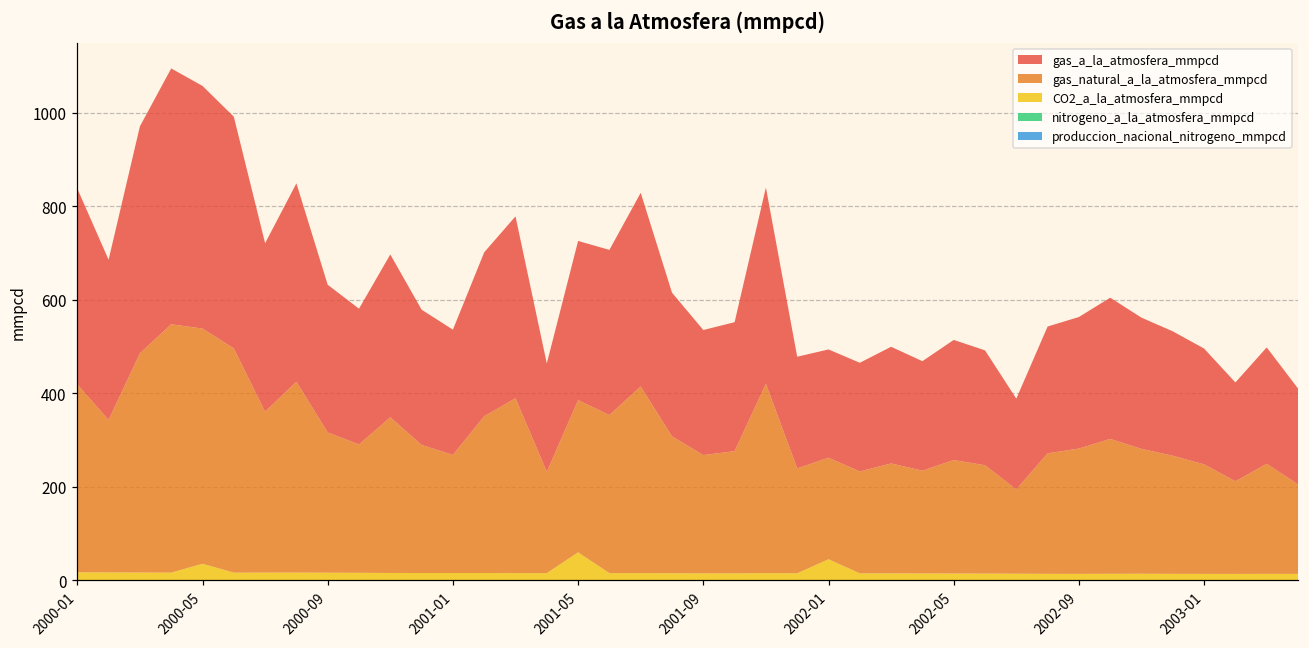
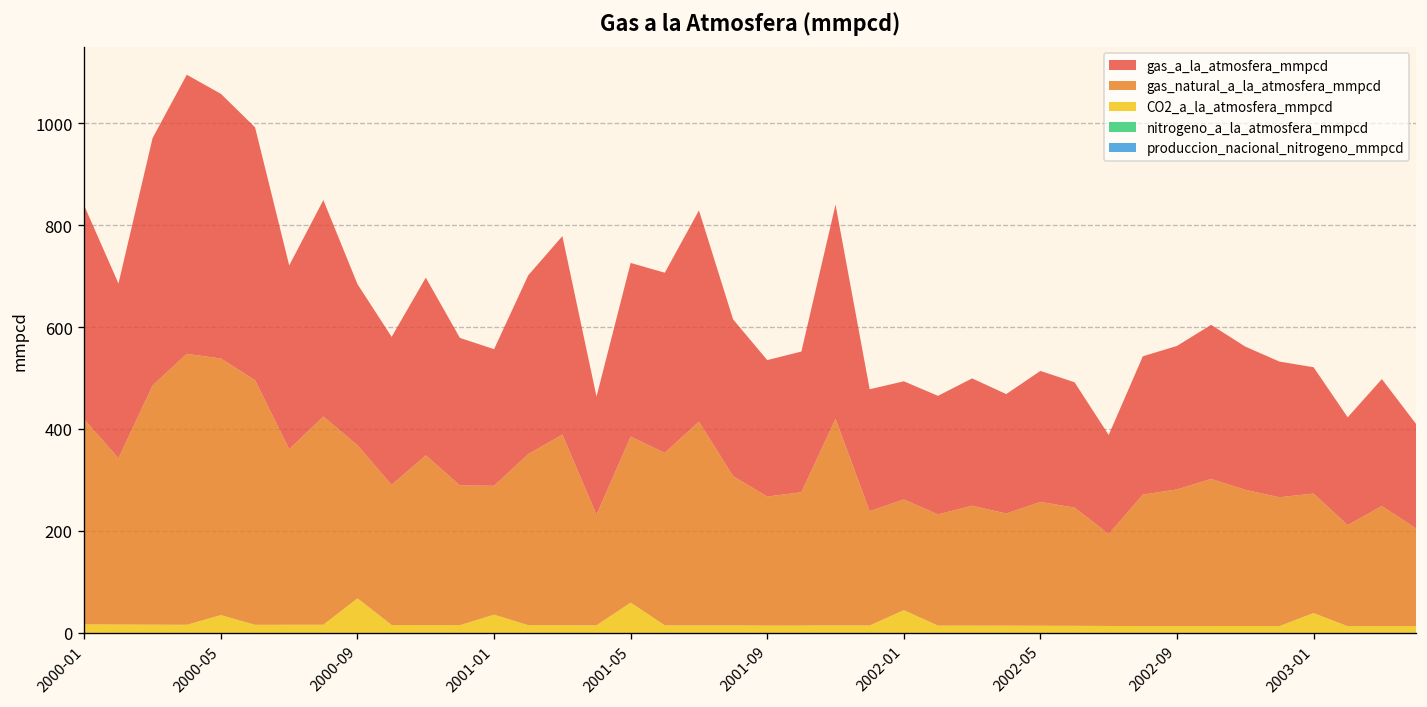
CO2_a_la_atmosfera_mmpcd, 2000-09: 20 -> 70
CO2_a_la_atmosfera_mmpcd, 2001-01: 20 -> 40
CO2_a_la_atmosfera_mmpcd, 2003-01: 10 -> 40
